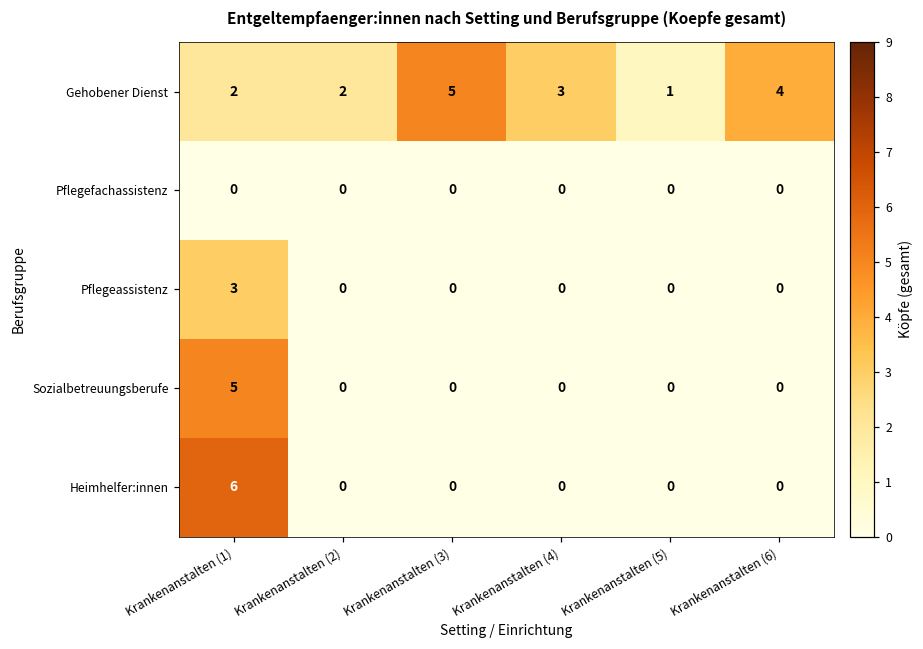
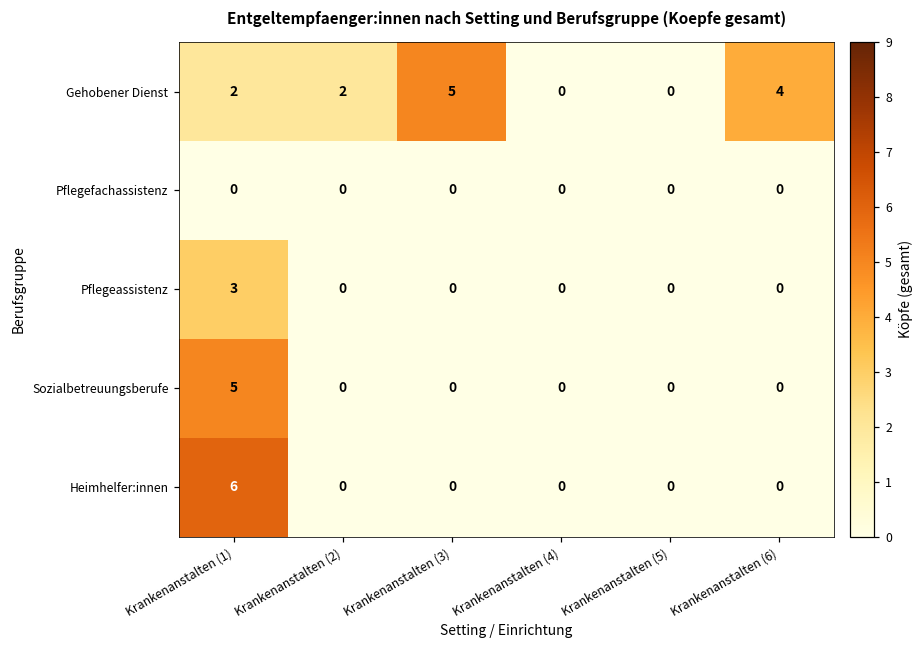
Gehobener Dienst, Krankenanstalten (4): 3 -> 0
Gehobener Dienst, Krankenanstalten (5): 1 -> 0
